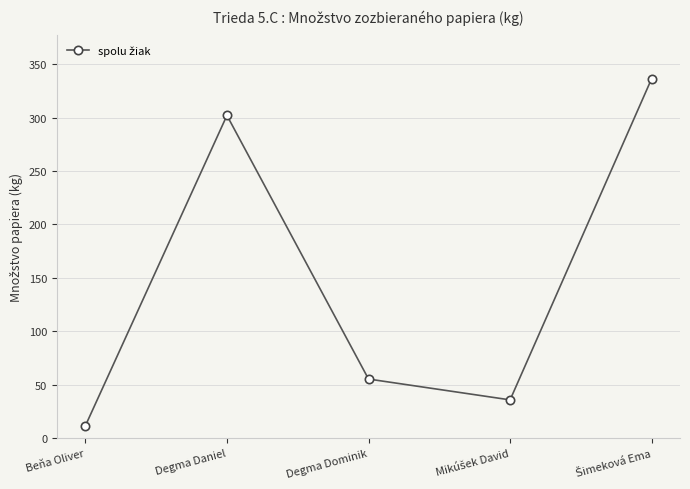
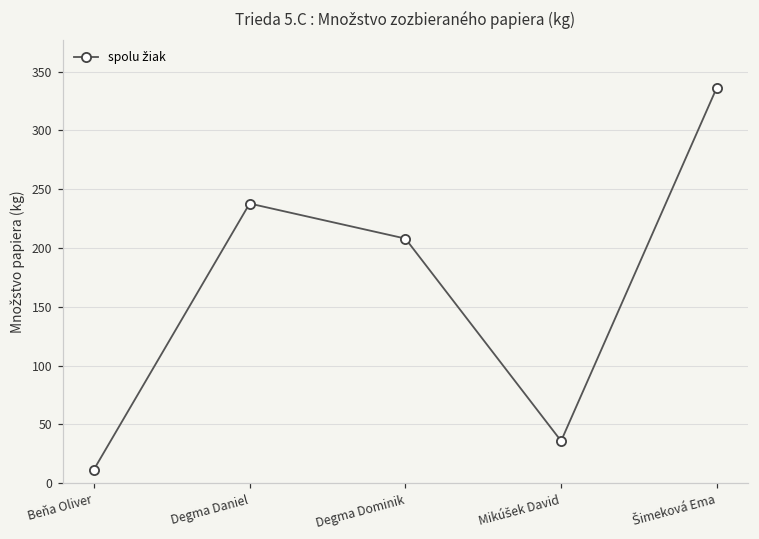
Degma Daniel: 302 -> 238
Degma Dominik: 55 -> 208
